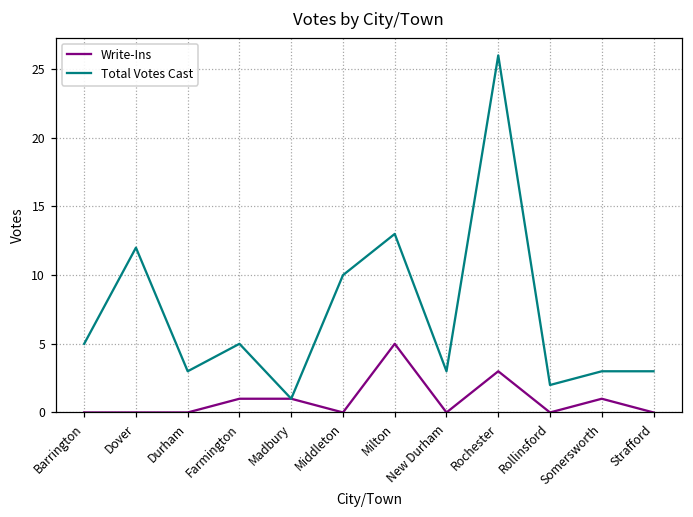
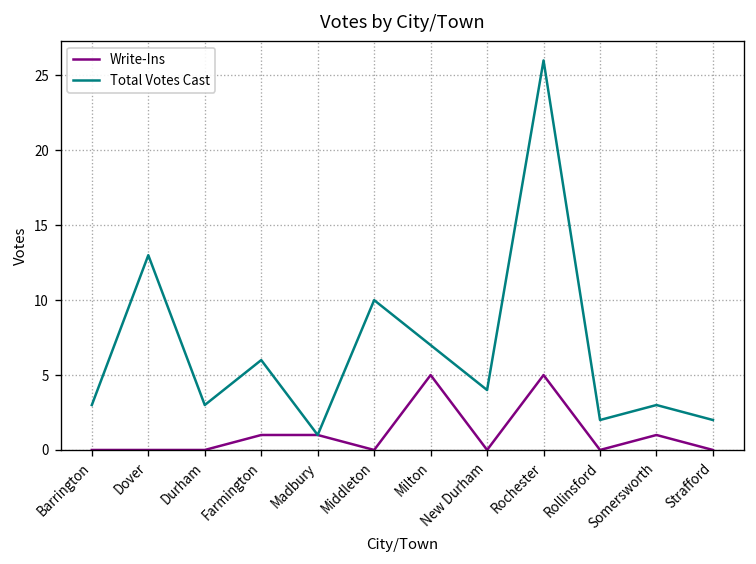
Total Votes Cast, Barrington: 5 -> 3
Total Votes Cast, Dover: 12 -> 13
Total Votes Cast, Farmington: 5 -> 6
Total Votes Cast, Milton: 13 -> 7
Total Votes Cast, New Durham: 3 -> 4
Write-Ins, Rochester: 3 -> 5
Total Votes Cast, Strafford: 3 -> 2
